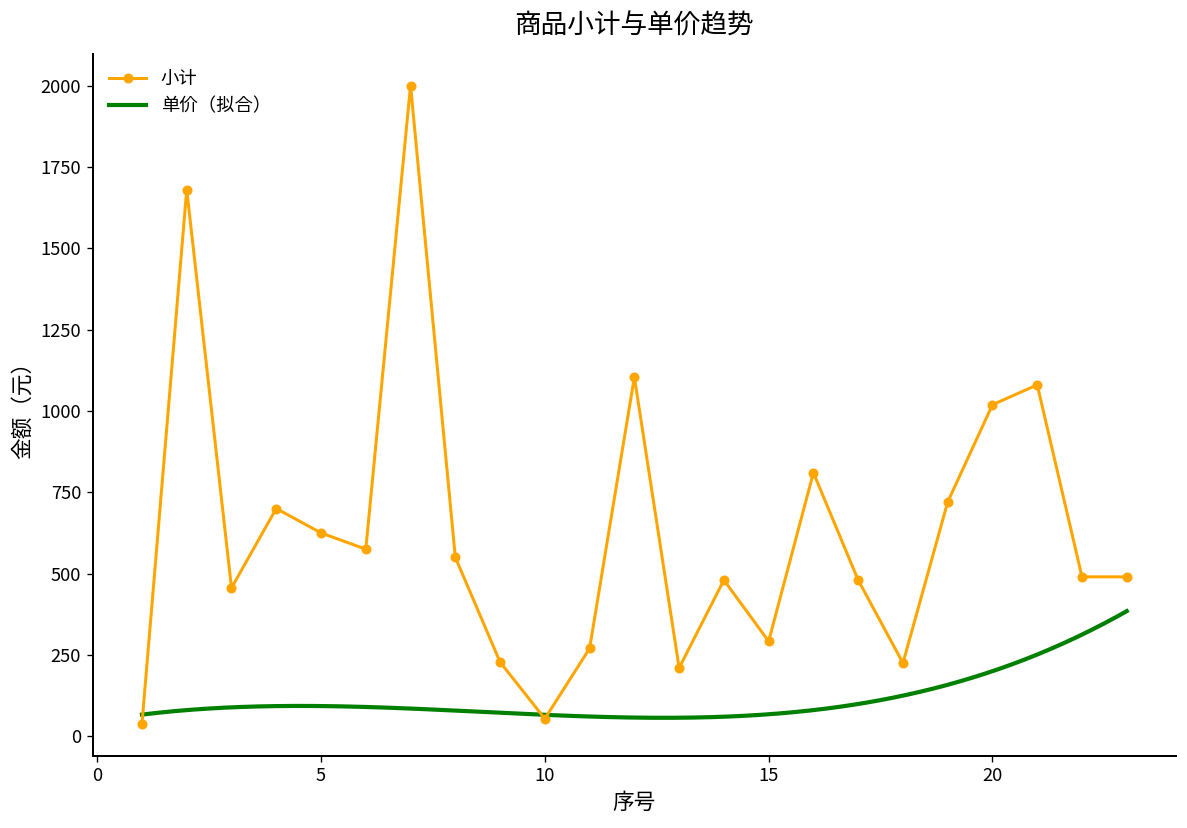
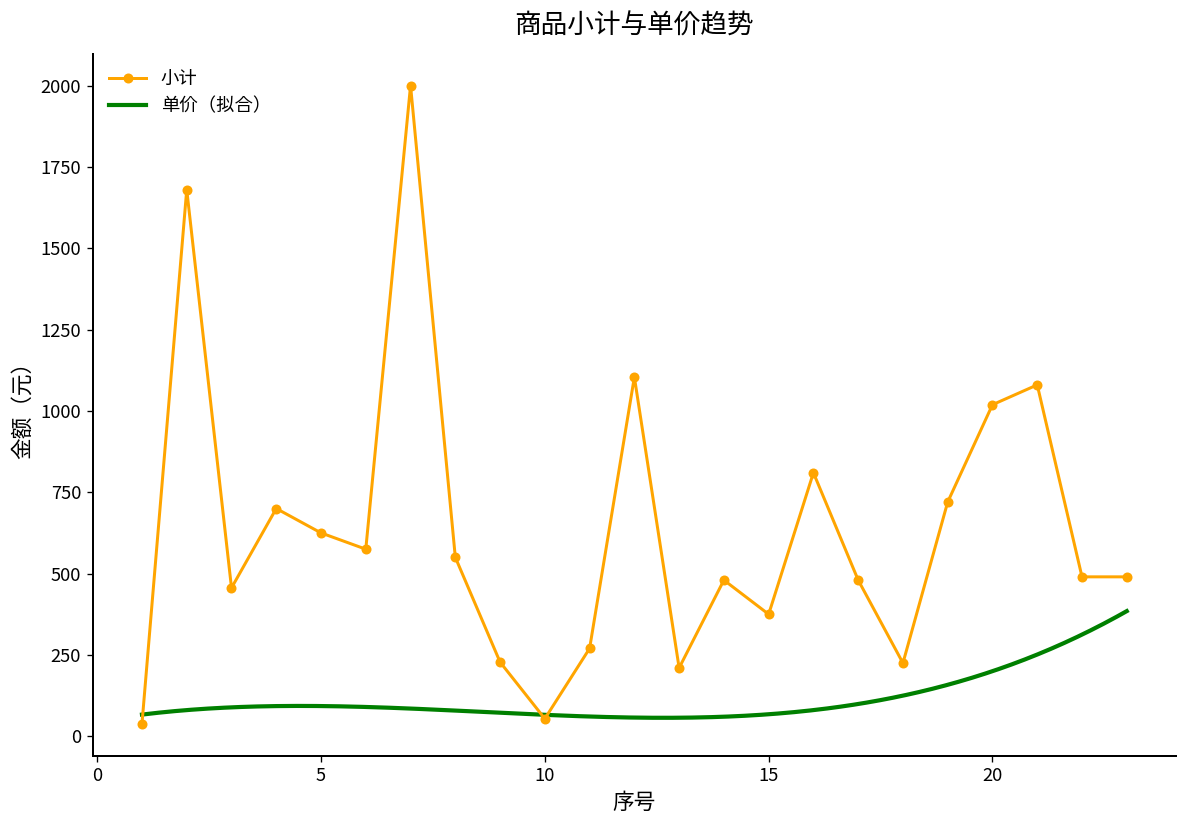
小计, 15: 290 -> 380
